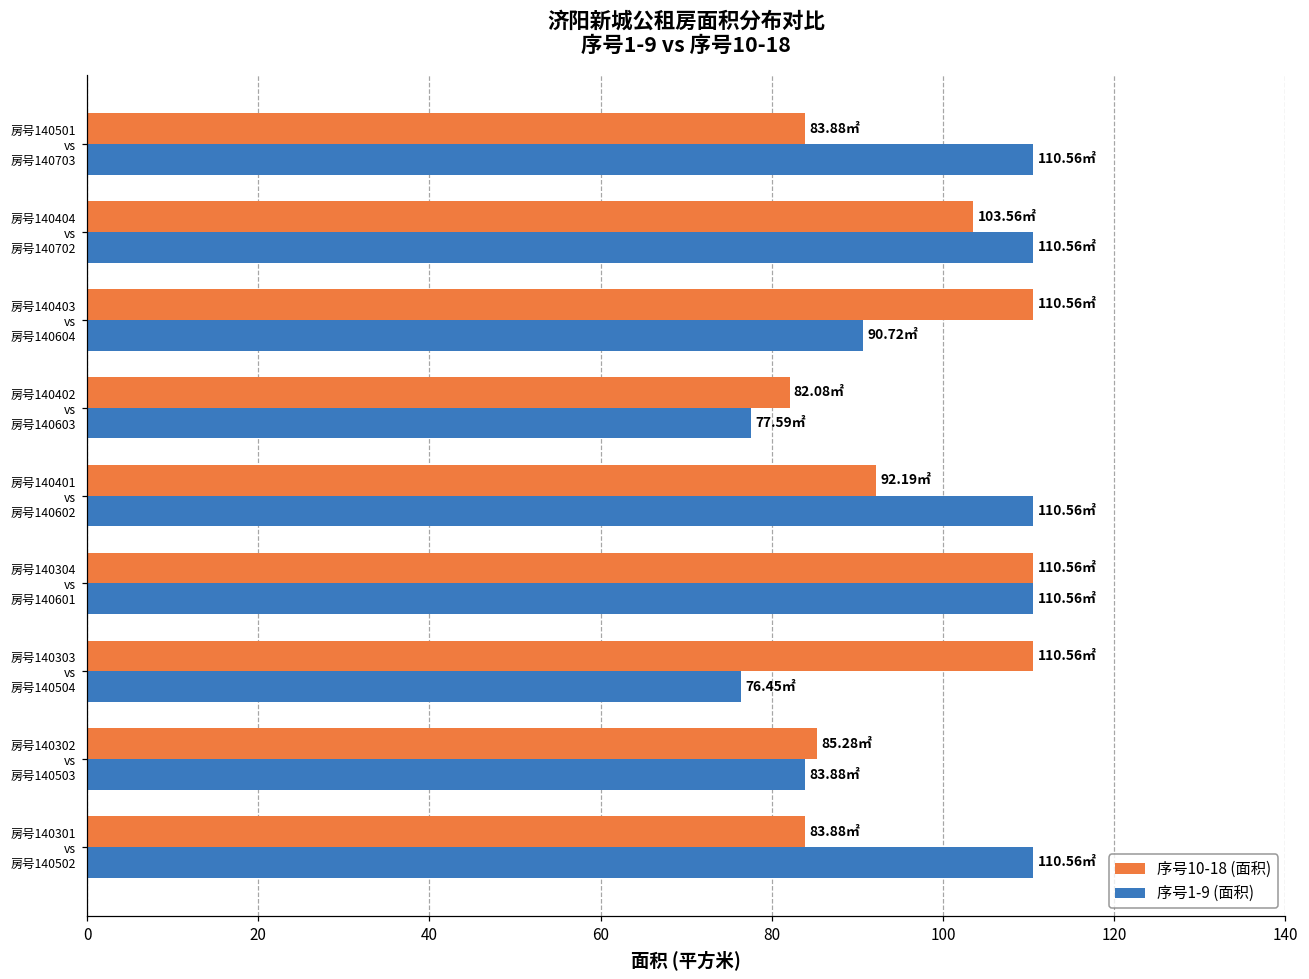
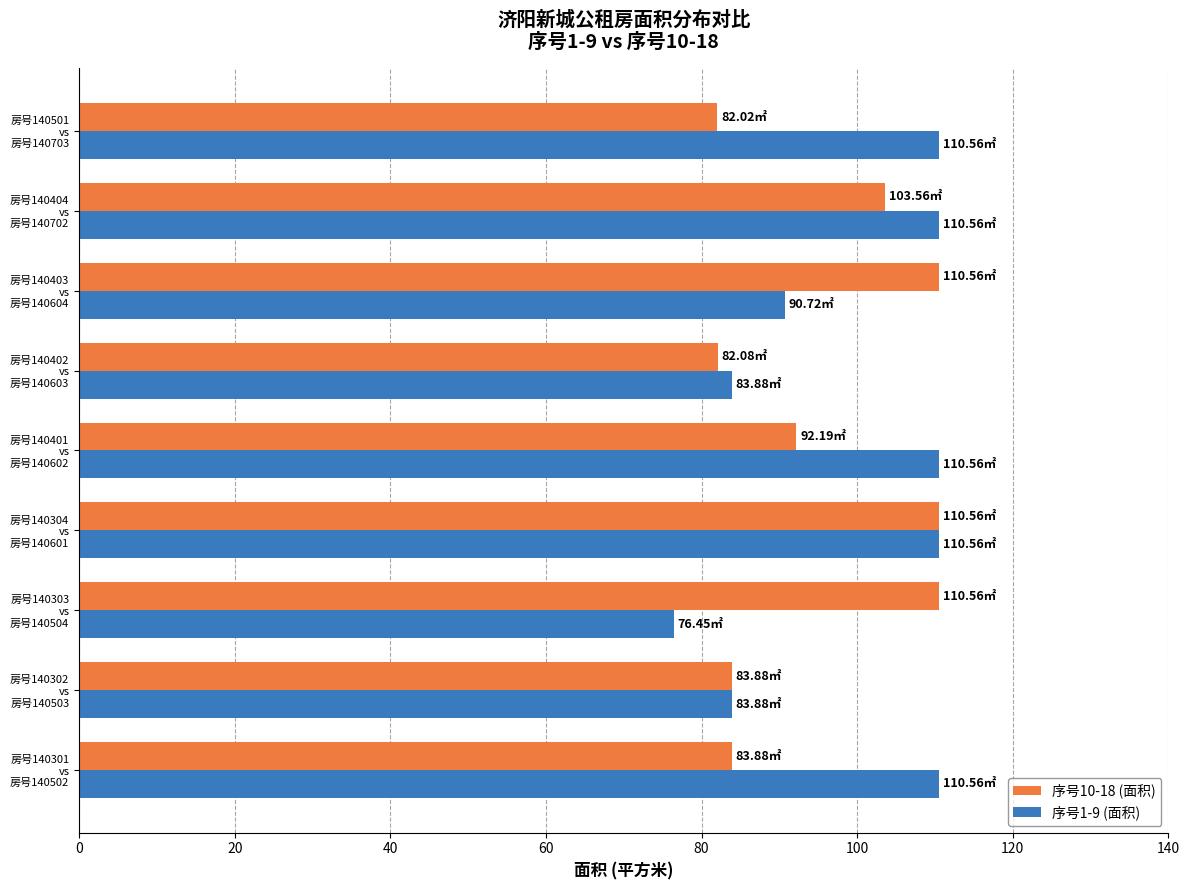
序号10-18 (面积), 房号140501 vs 房号140703: 83.88㎡ -> 82.02㎡
序号1-9 (面积), 房号140402 vs 房号140603: 77.59㎡ -> 83.88㎡
序号10-18 (面积), 房号140302 vs 房号140503: 85.28㎡ -> 83.88㎡
